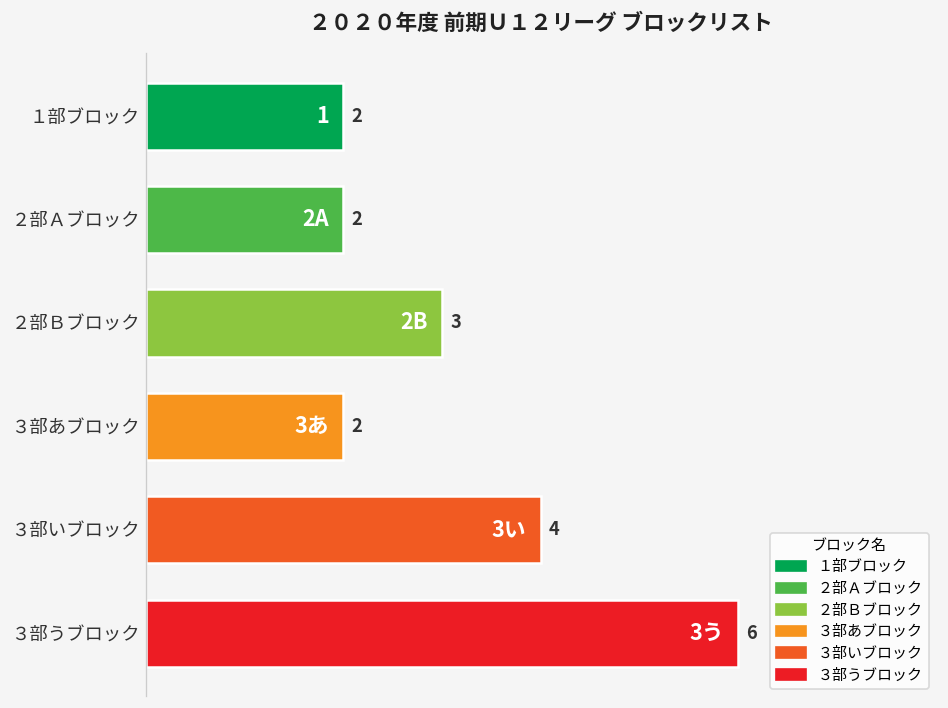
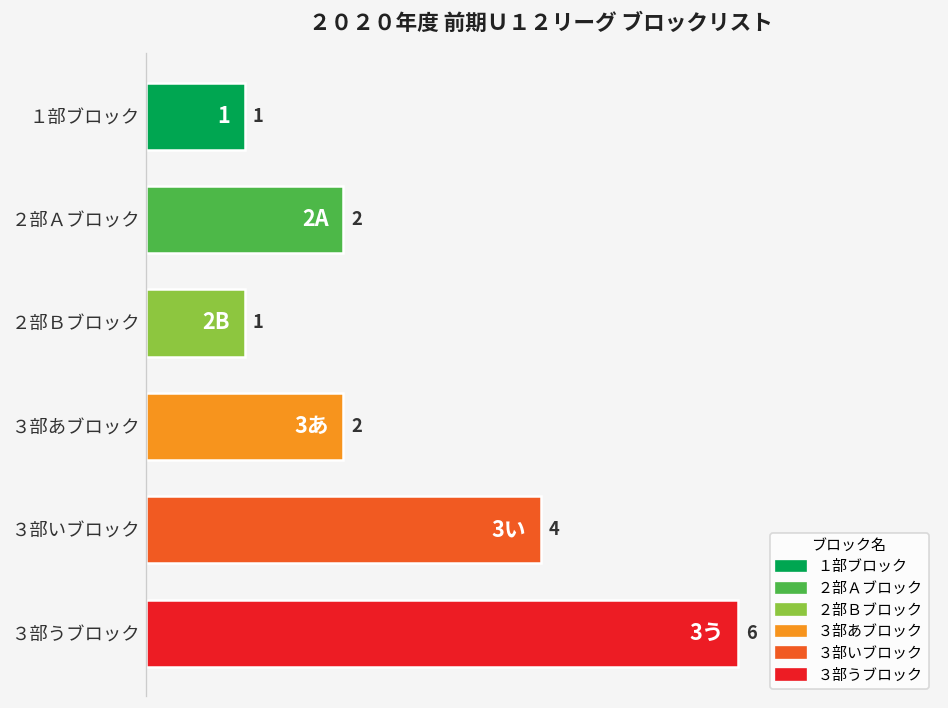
１部ブロック: 2 -> 1
２部Ｂブロック: 3 -> 1
